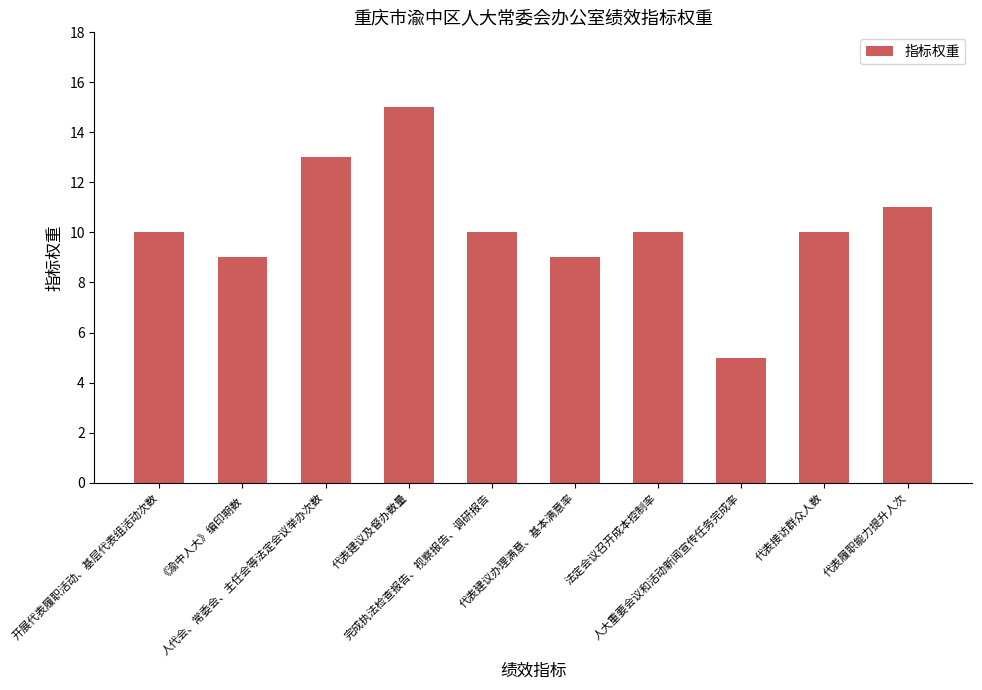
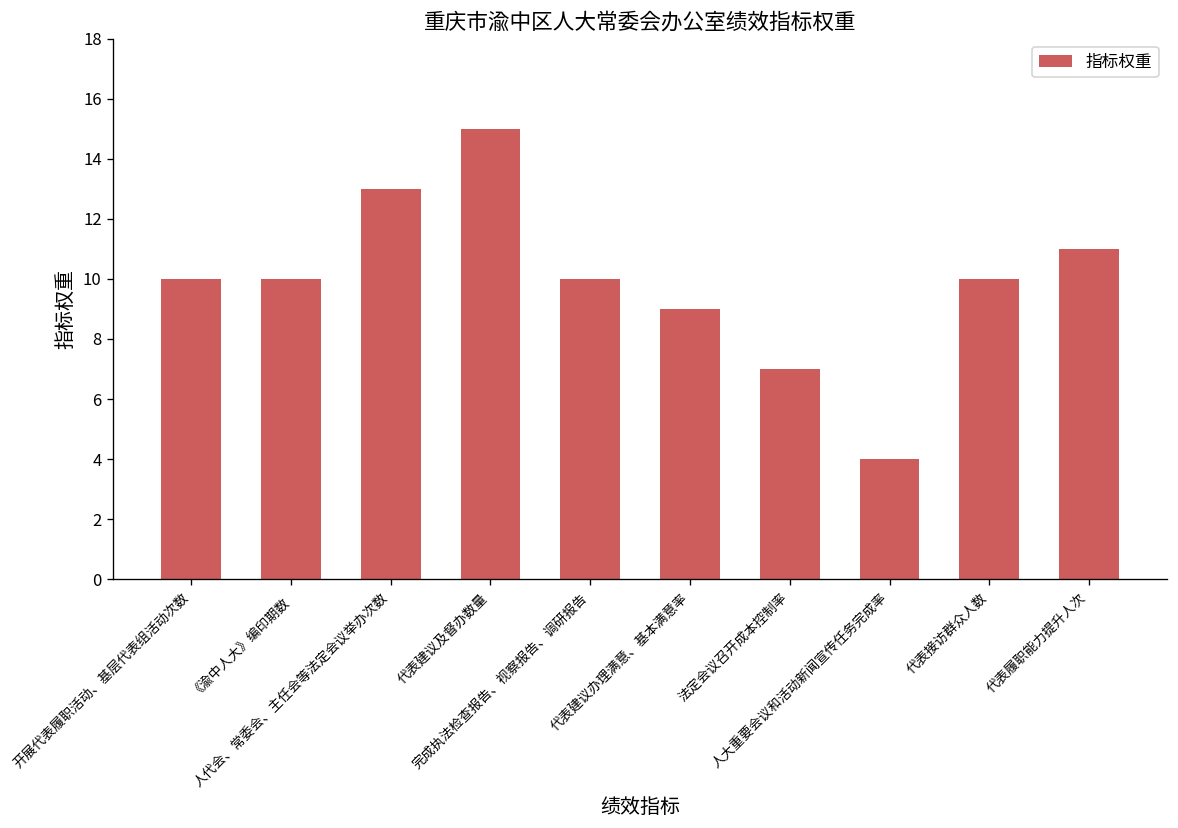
《渝中人大》编印期数: 9 -> 10
法定会议召开成本控制率: 10 -> 7
人大重要会议和活动新闻宣传任务完成率: 5 -> 4
